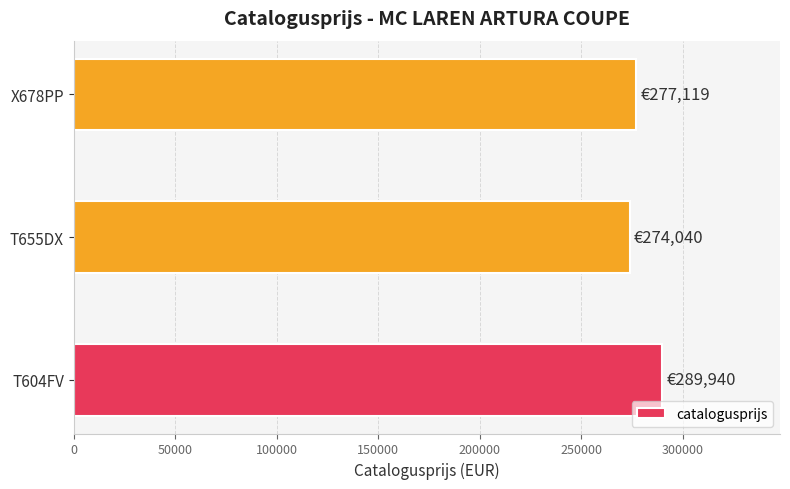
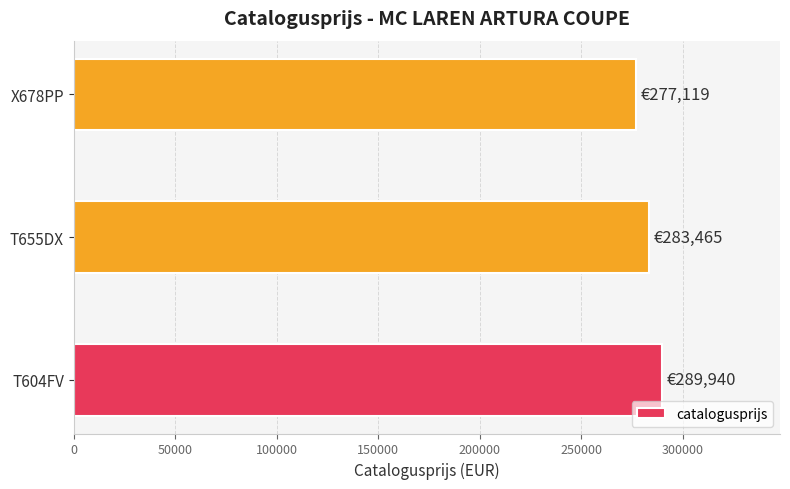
T655DX: €274,040 -> €283,465
